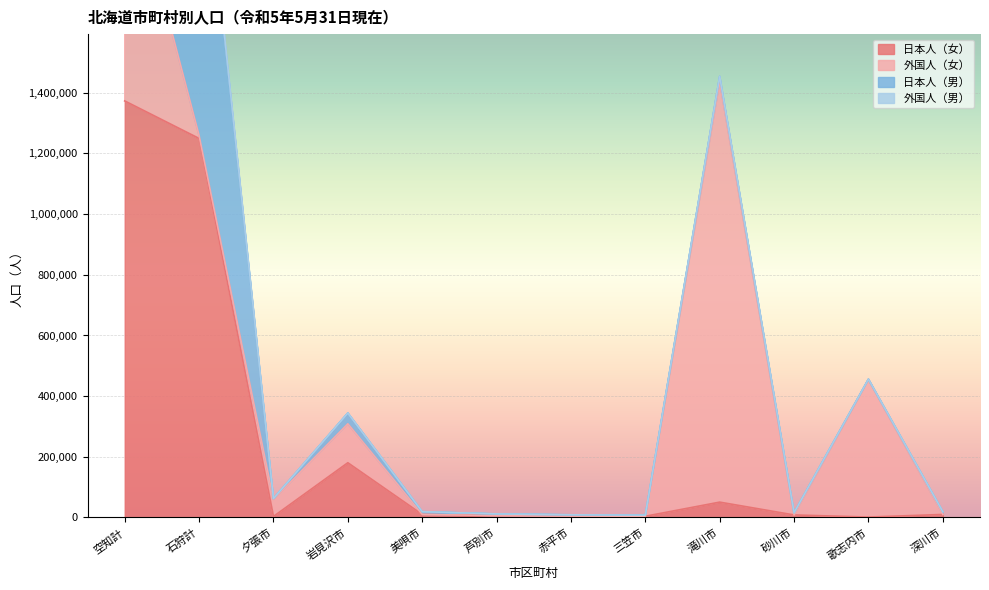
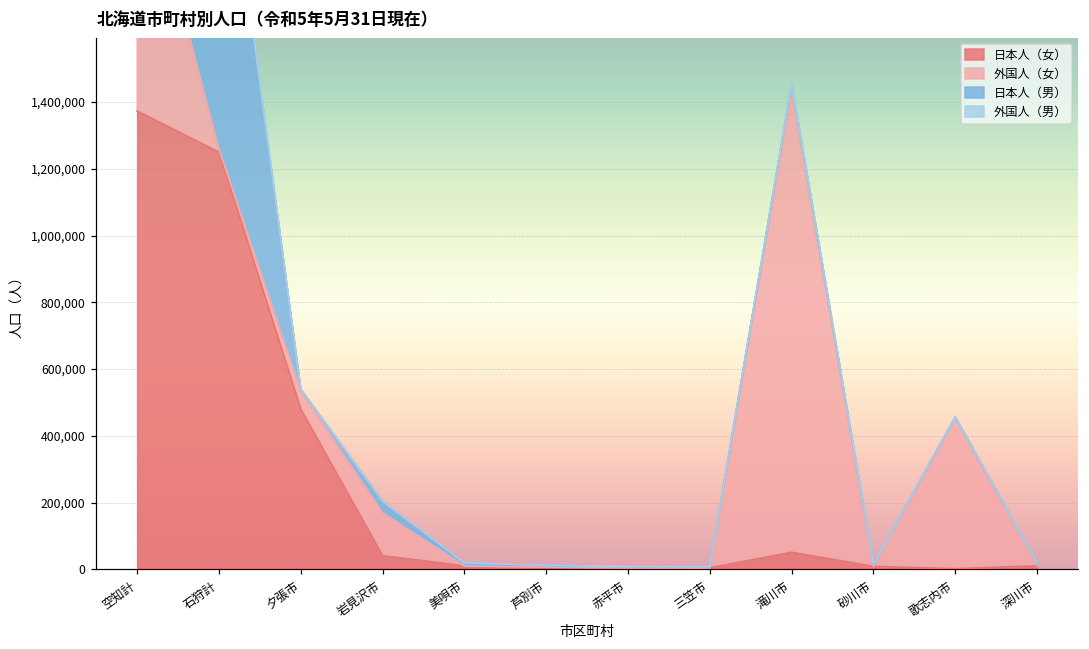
日本人（女）, 夕張市: 0 -> 480,000
日本人（女）, 岩見沢市: 180,000 -> 40,000
